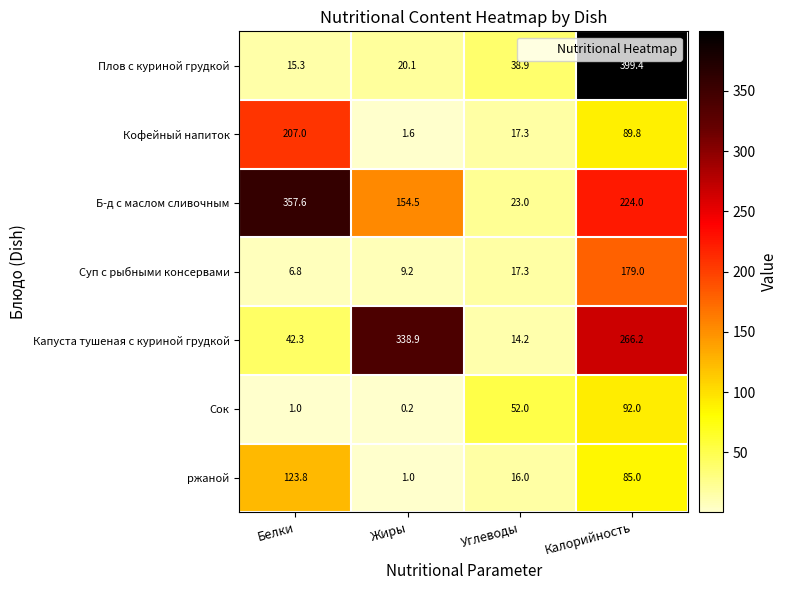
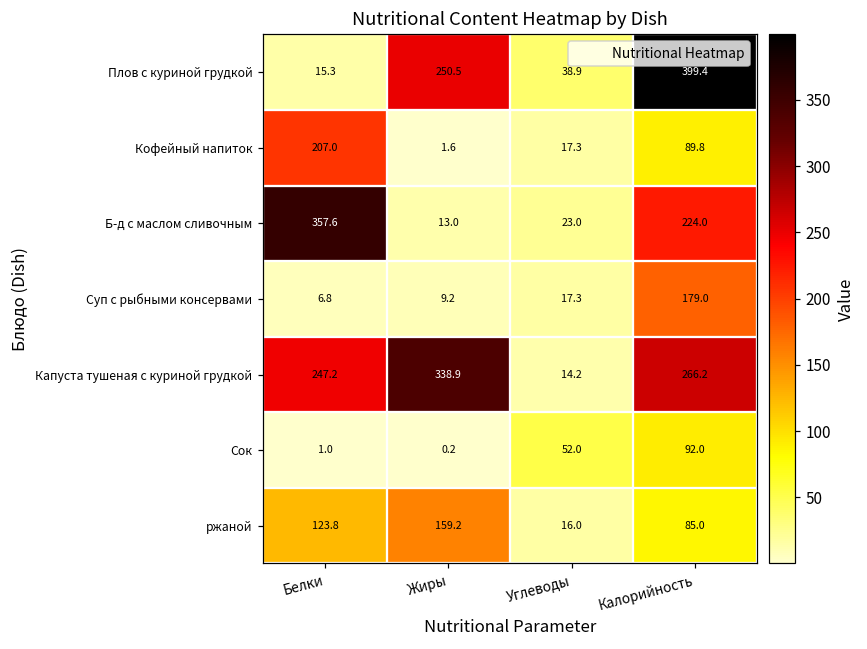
Плов с куриной грудкой, Жиры: 20.1 -> 250.5
Б-д с маслом сливочным, Жиры: 154.5 -> 13.0
Капуста тушеная с куриной грудкой, Белки: 42.3 -> 247.2
ржаной, Жиры: 1.0 -> 159.2
